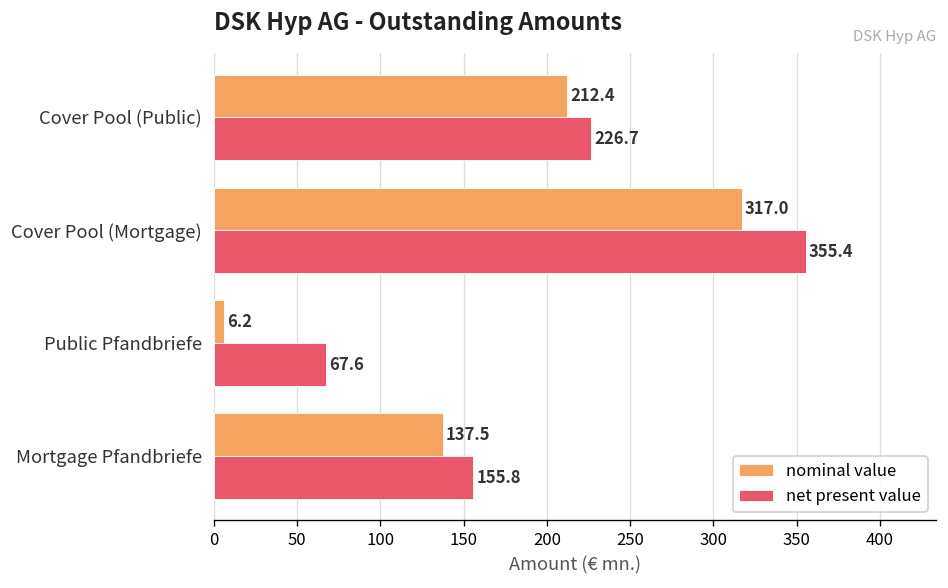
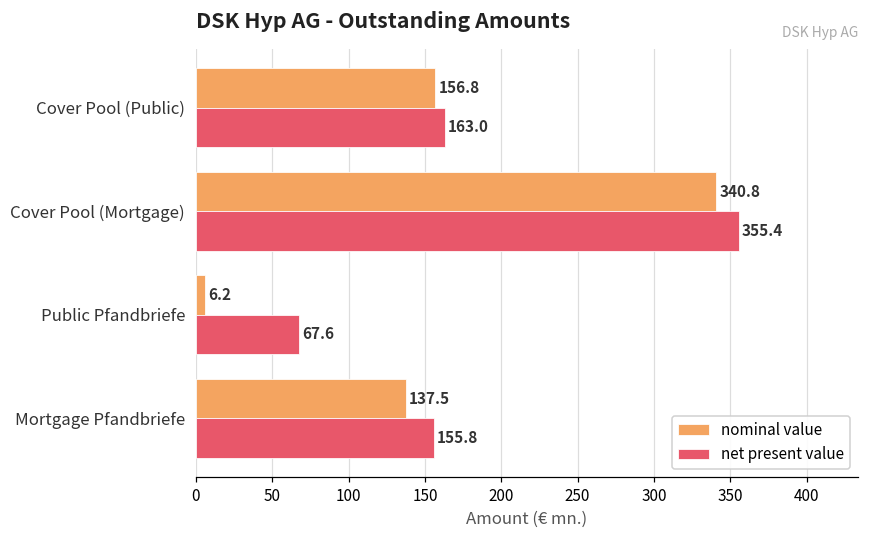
nominal value, Cover Pool (Public): 212.4 -> 156.8
net present value, Cover Pool (Public): 226.7 -> 163.0
nominal value, Cover Pool (Mortgage): 317.0 -> 340.8
